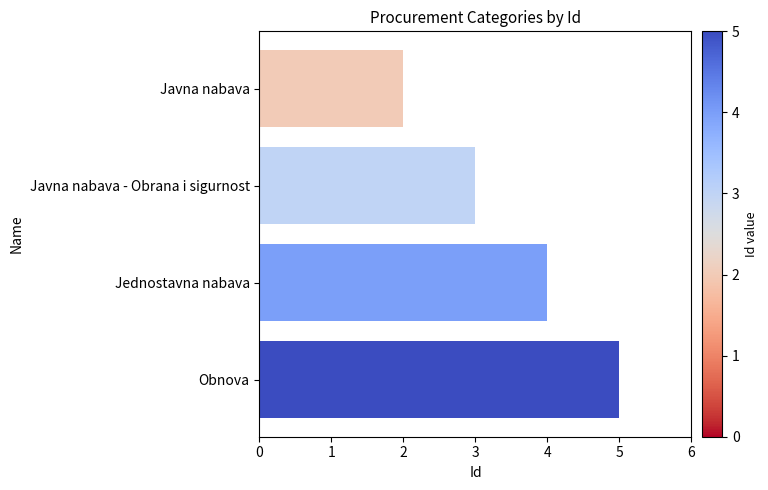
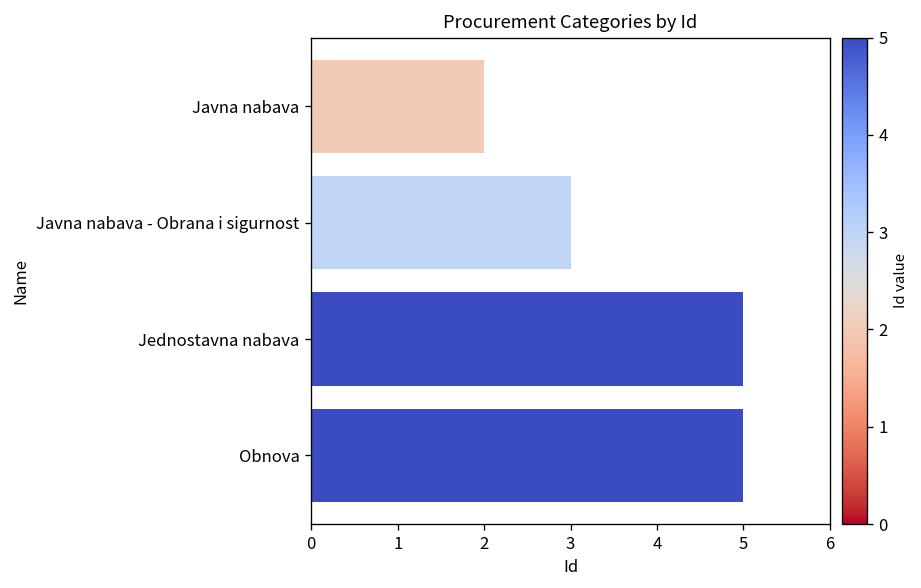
Jednostavna nabava: 4 -> 5
